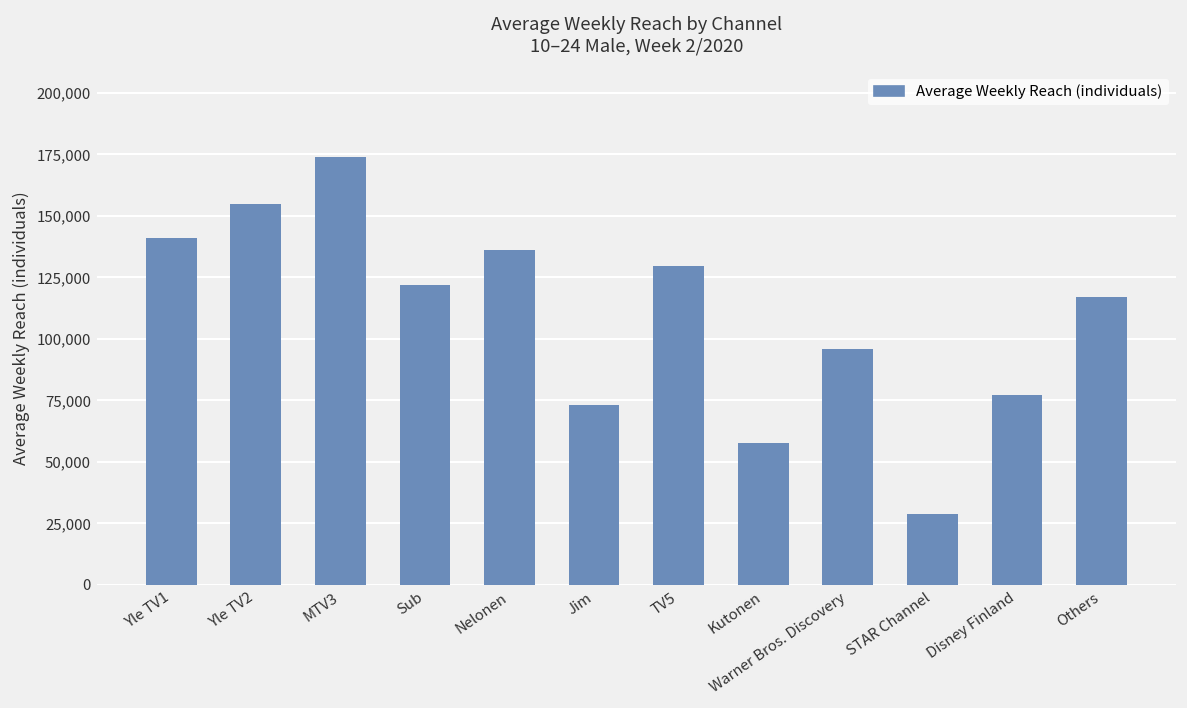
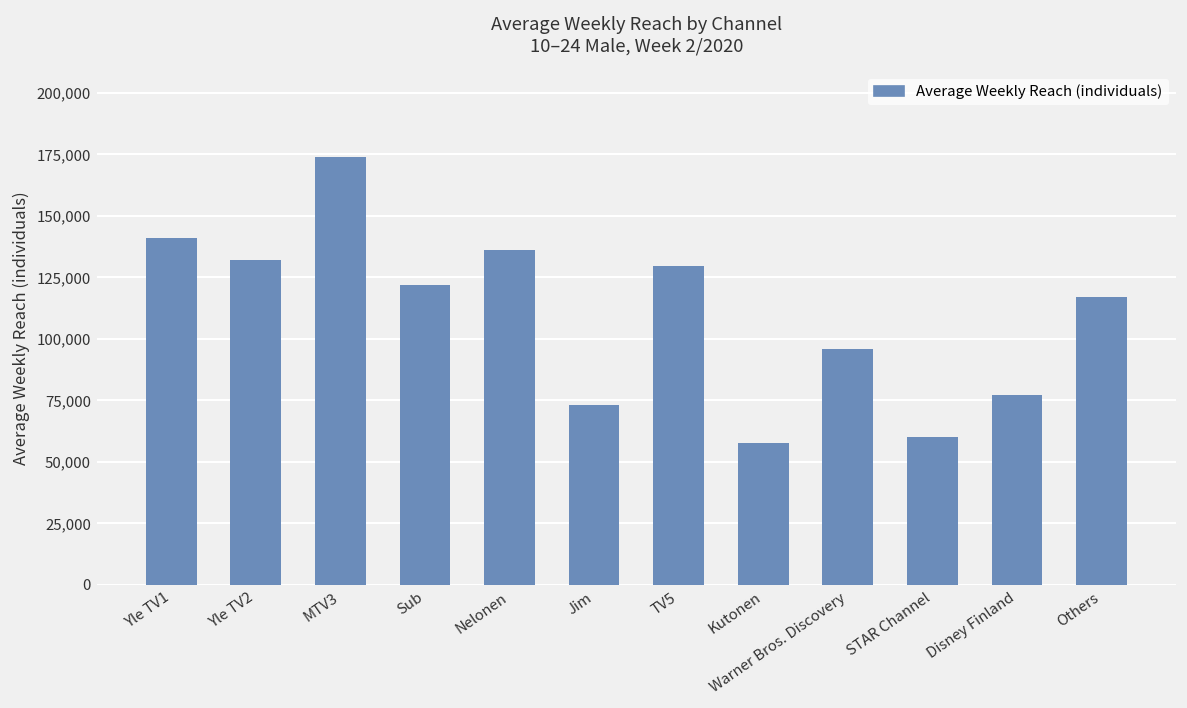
Yle TV2: 155,000 -> 132,000
STAR Channel: 29,000 -> 60,000
